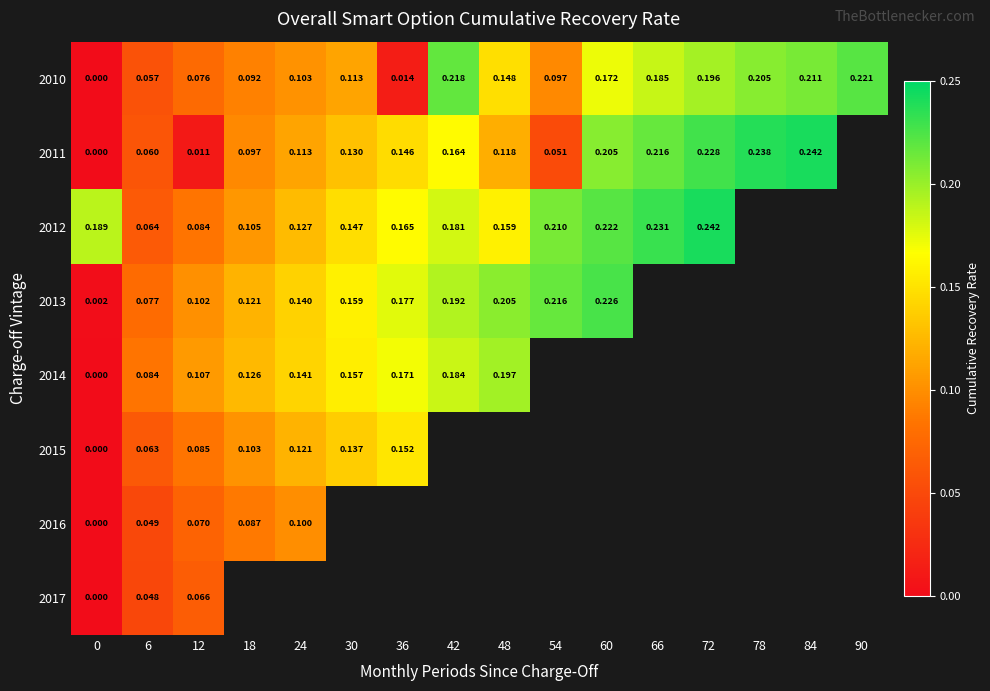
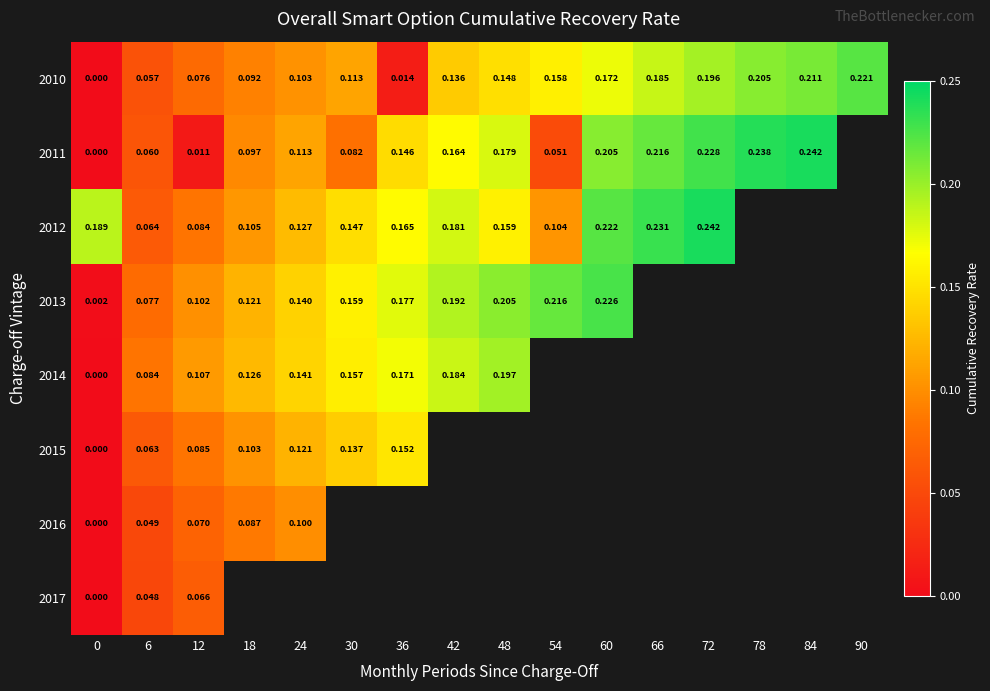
2010, 42: 0.218 -> 0.136
2010, 54: 0.097 -> 0.158
2011, 30: 0.130 -> 0.082
2011, 48: 0.118 -> 0.179
2012, 54: 0.210 -> 0.104
